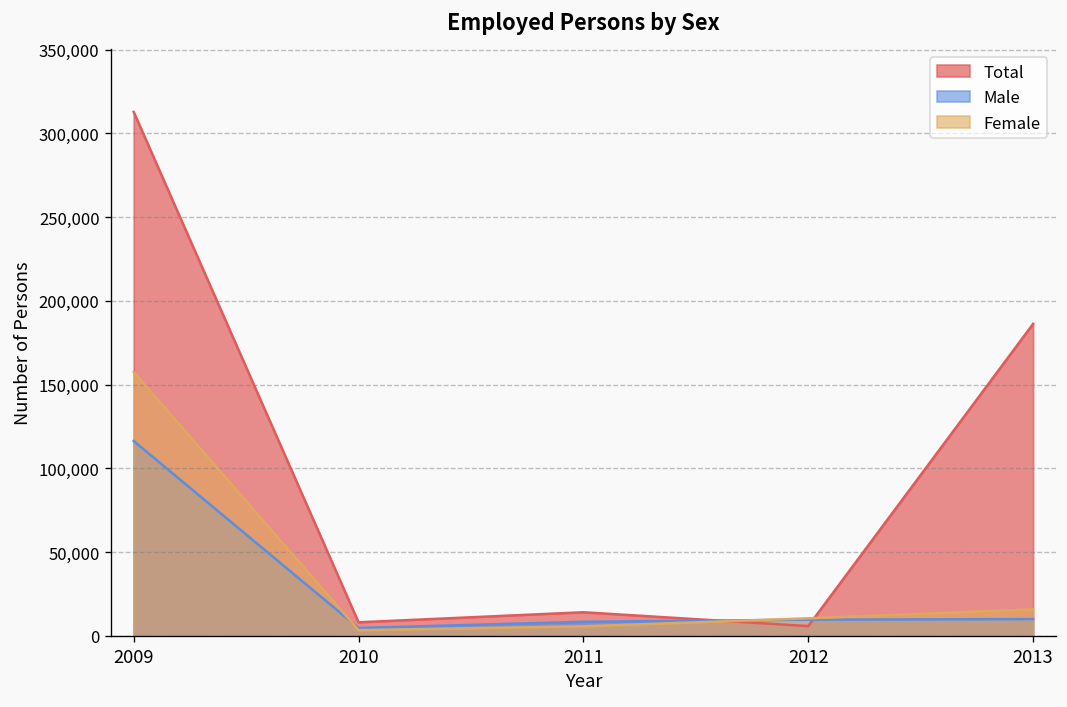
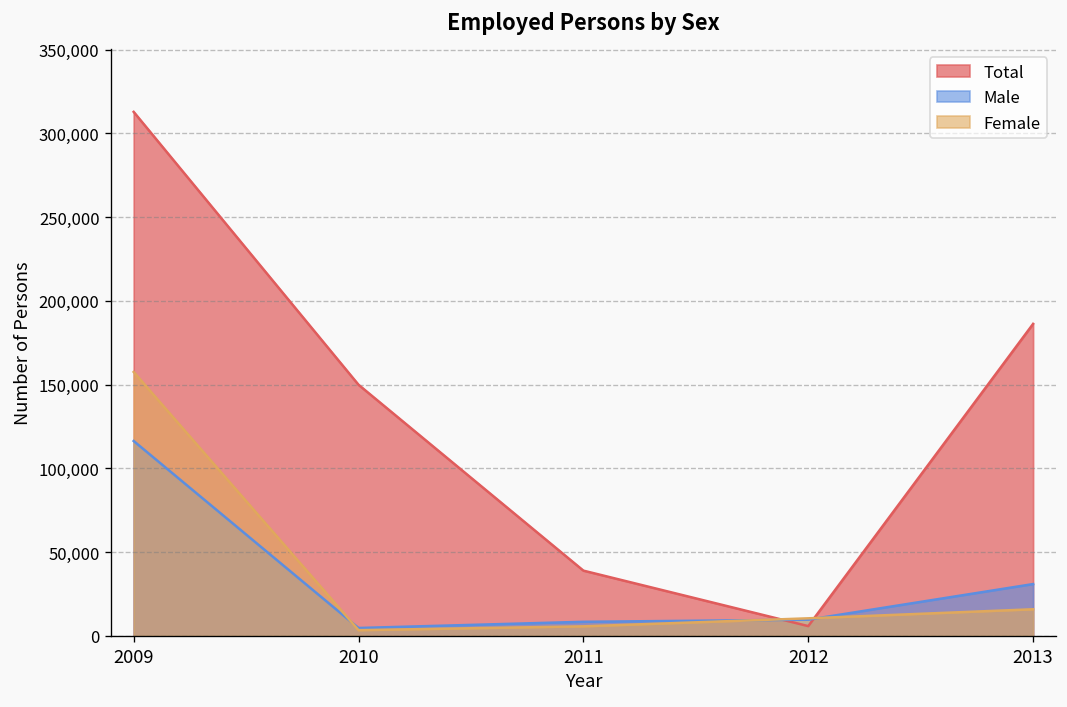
Total, 2010: 8,000 -> 150,000
Total, 2011: 14,000 -> 39,000
Male, 2013: 10,000 -> 31,000
